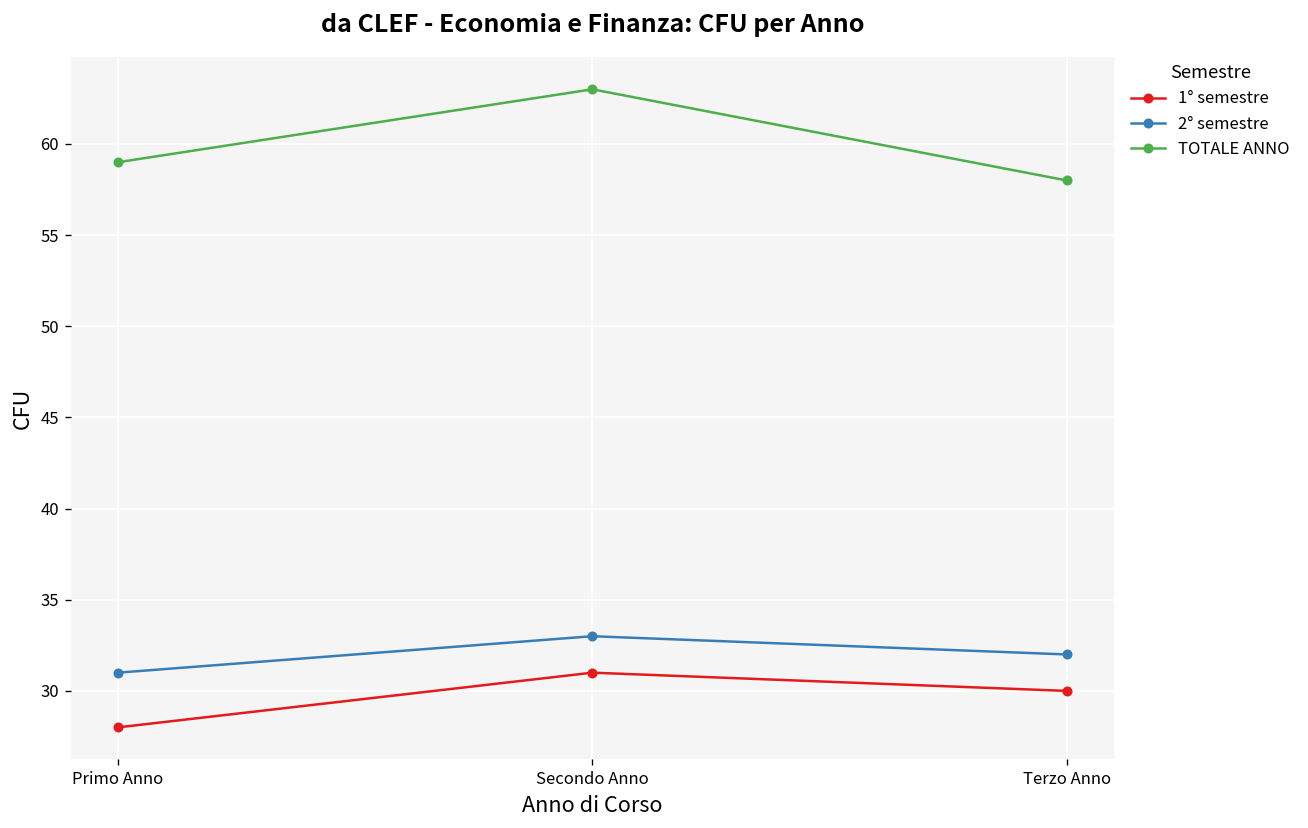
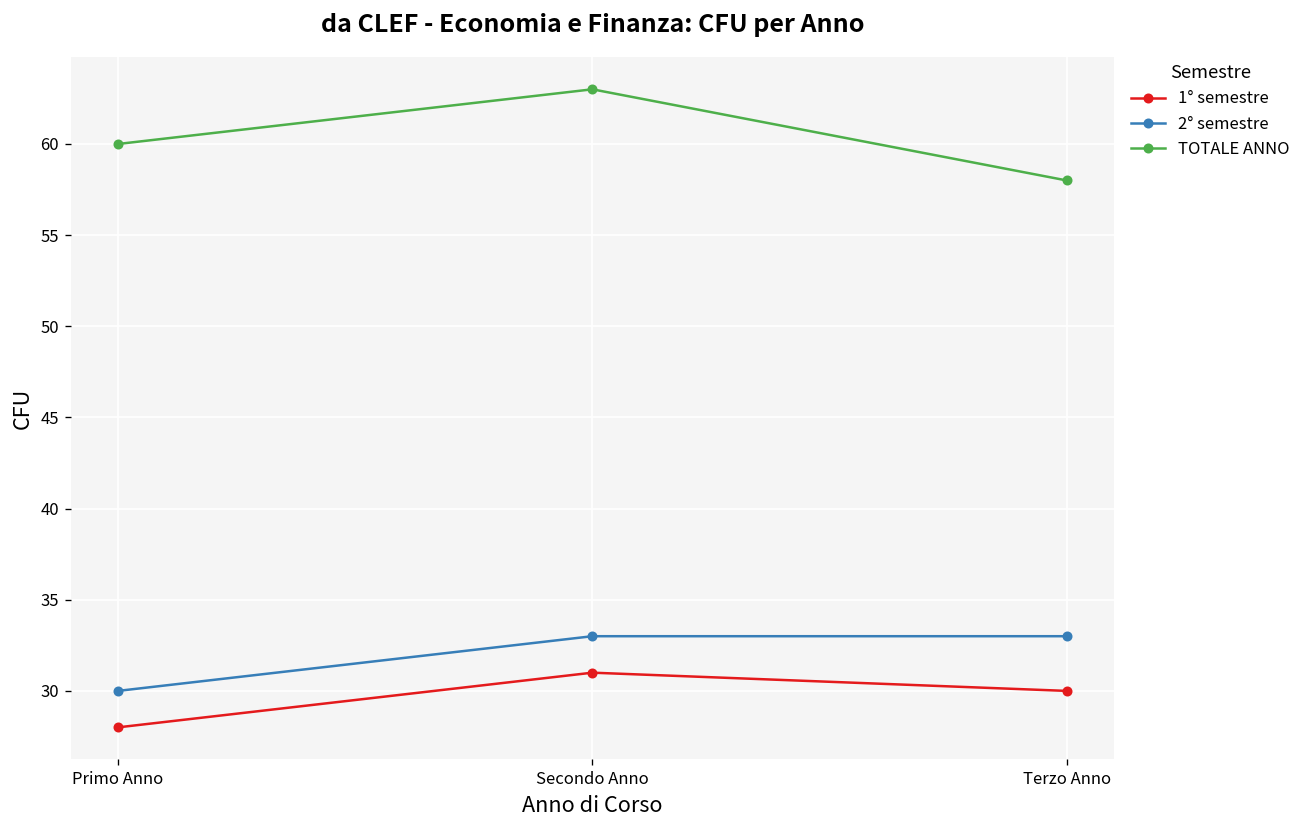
2° semestre, Primo Anno: 31 -> 30
TOTALE ANNO, Primo Anno: 59 -> 60
2° semestre, Terzo Anno: 32 -> 33
